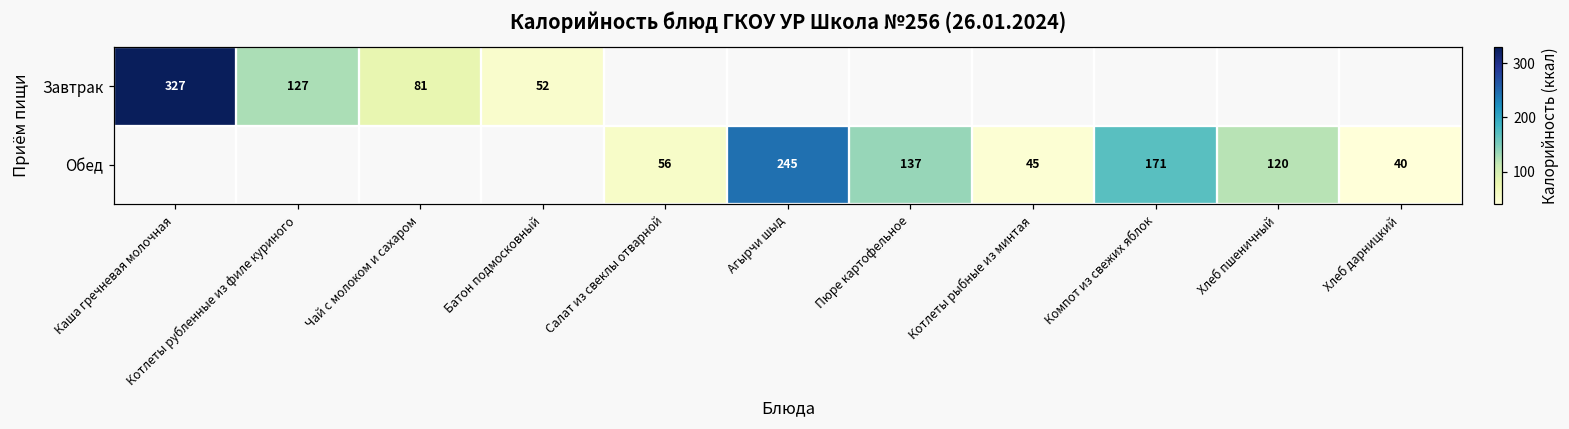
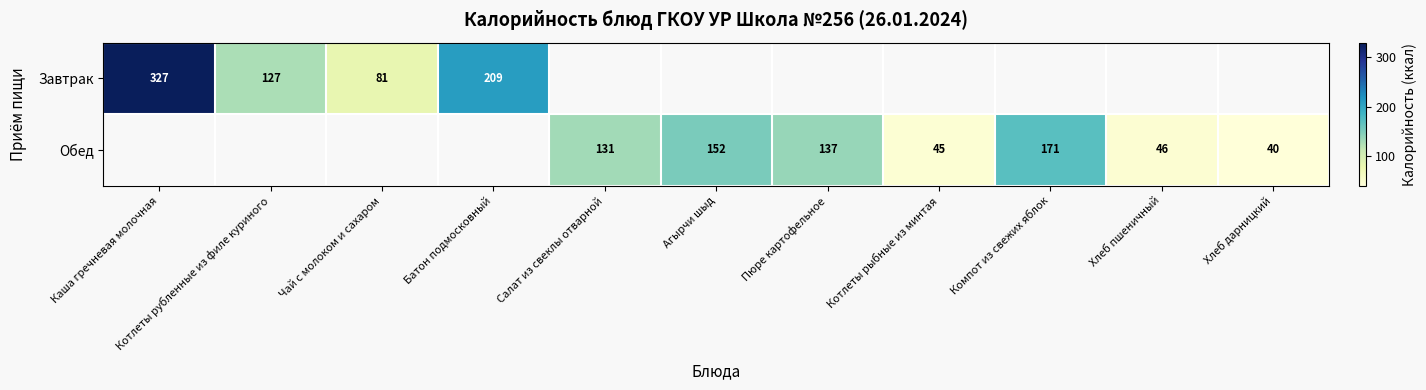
Завтрак, Батон подмосковный: 52 -> 209
Обед, Салат из свеклы отварной: 56 -> 131
Обед, Агырчи шыд: 245 -> 152
Обед, Хлеб пшеничный: 120 -> 46
